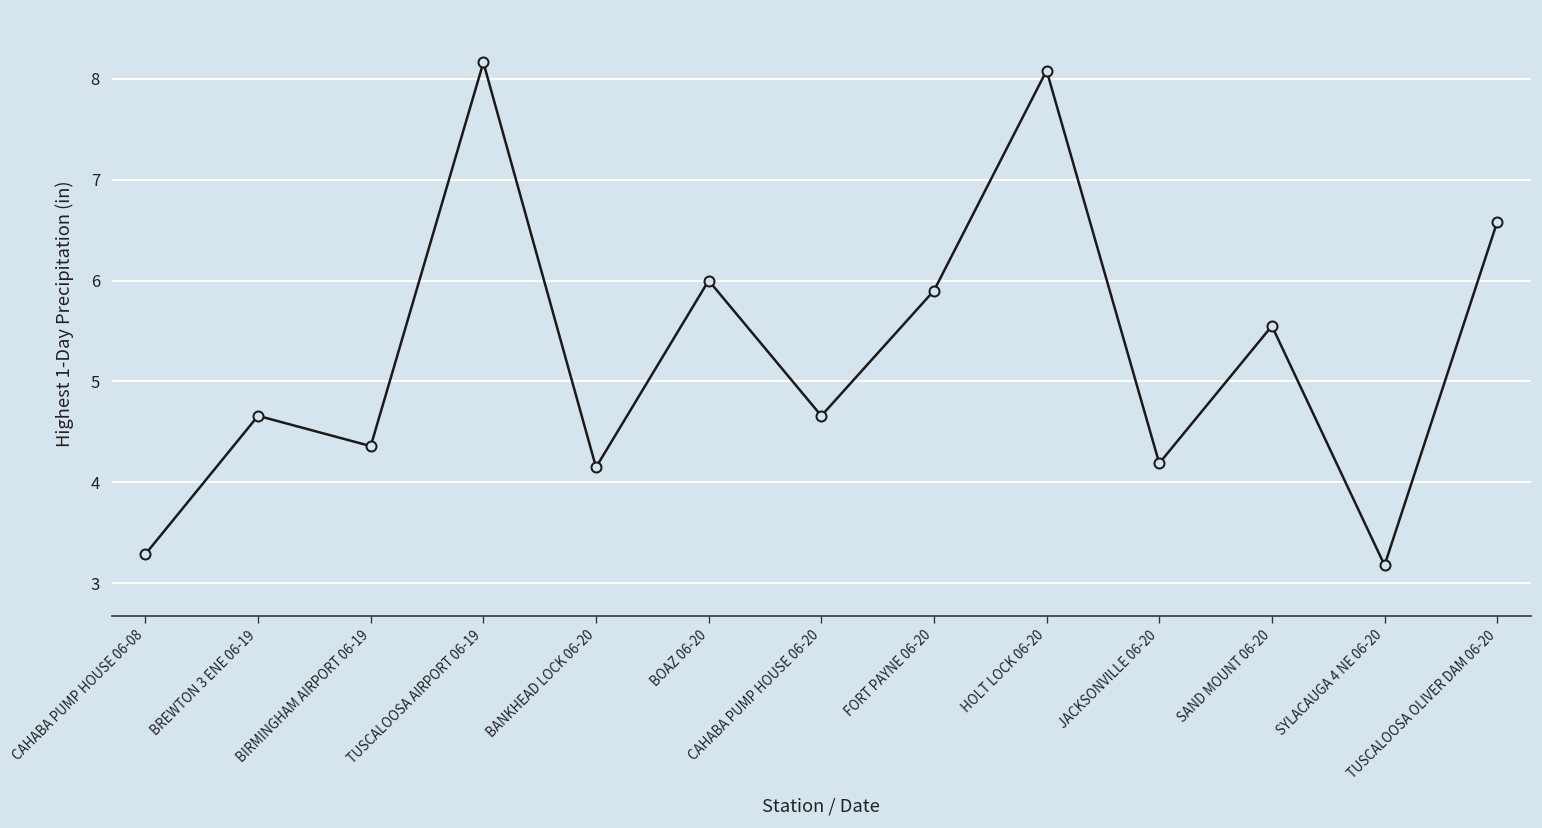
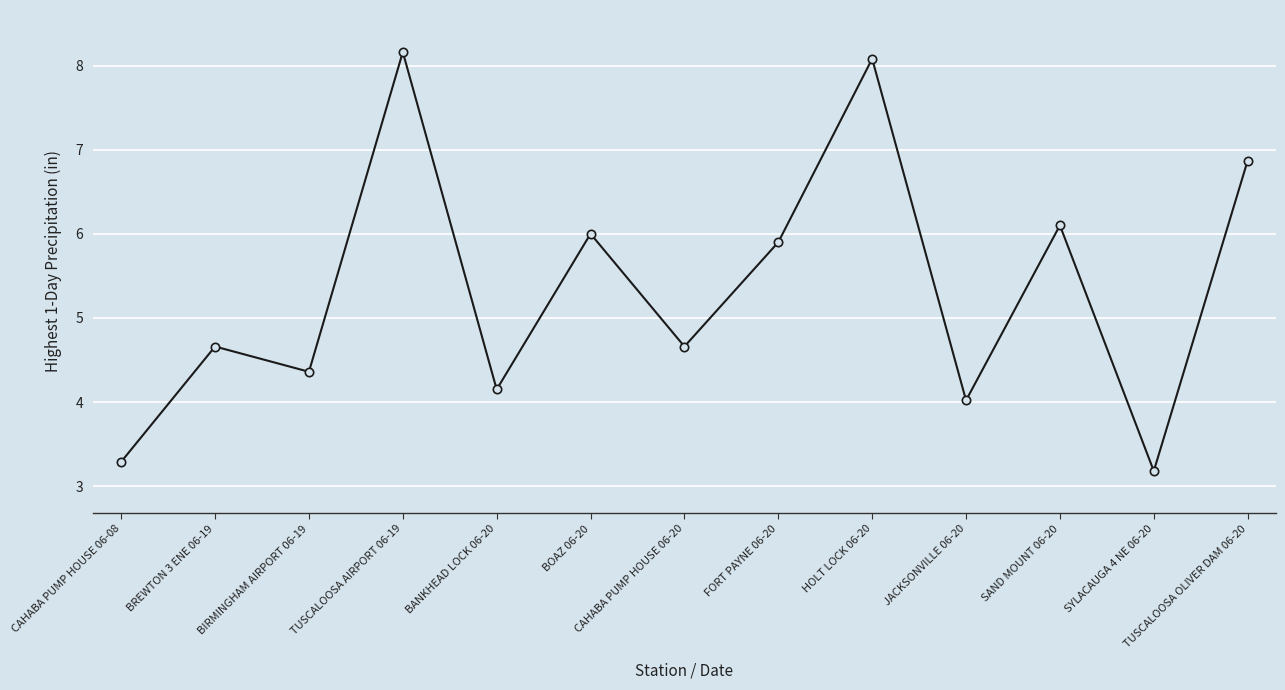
JACKSONVILLE 06-20: 4.2 -> 4.0
SAND MOUNT 06-20: 5.6 -> 6.1
TUSCALOOSA OLIVER DAM 06-20: 6.6 -> 6.9
